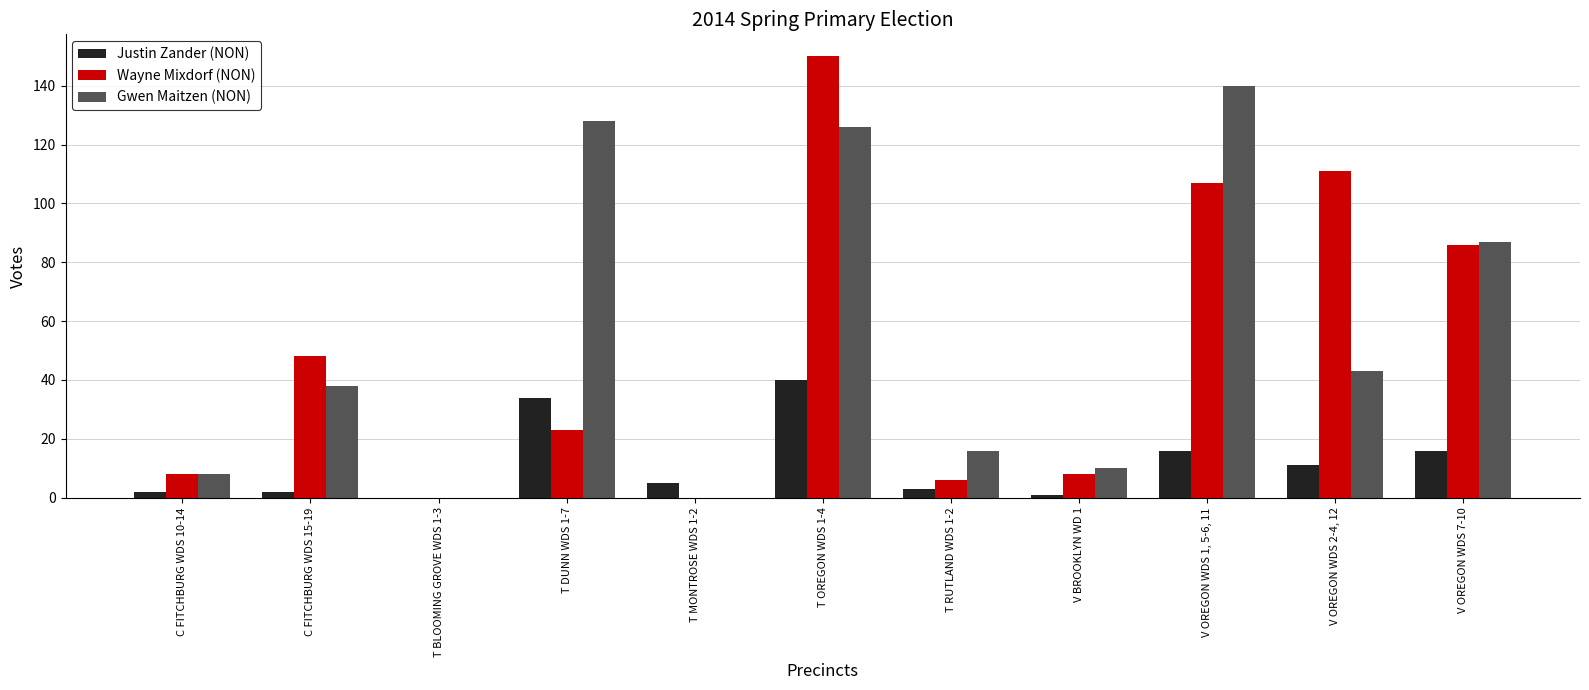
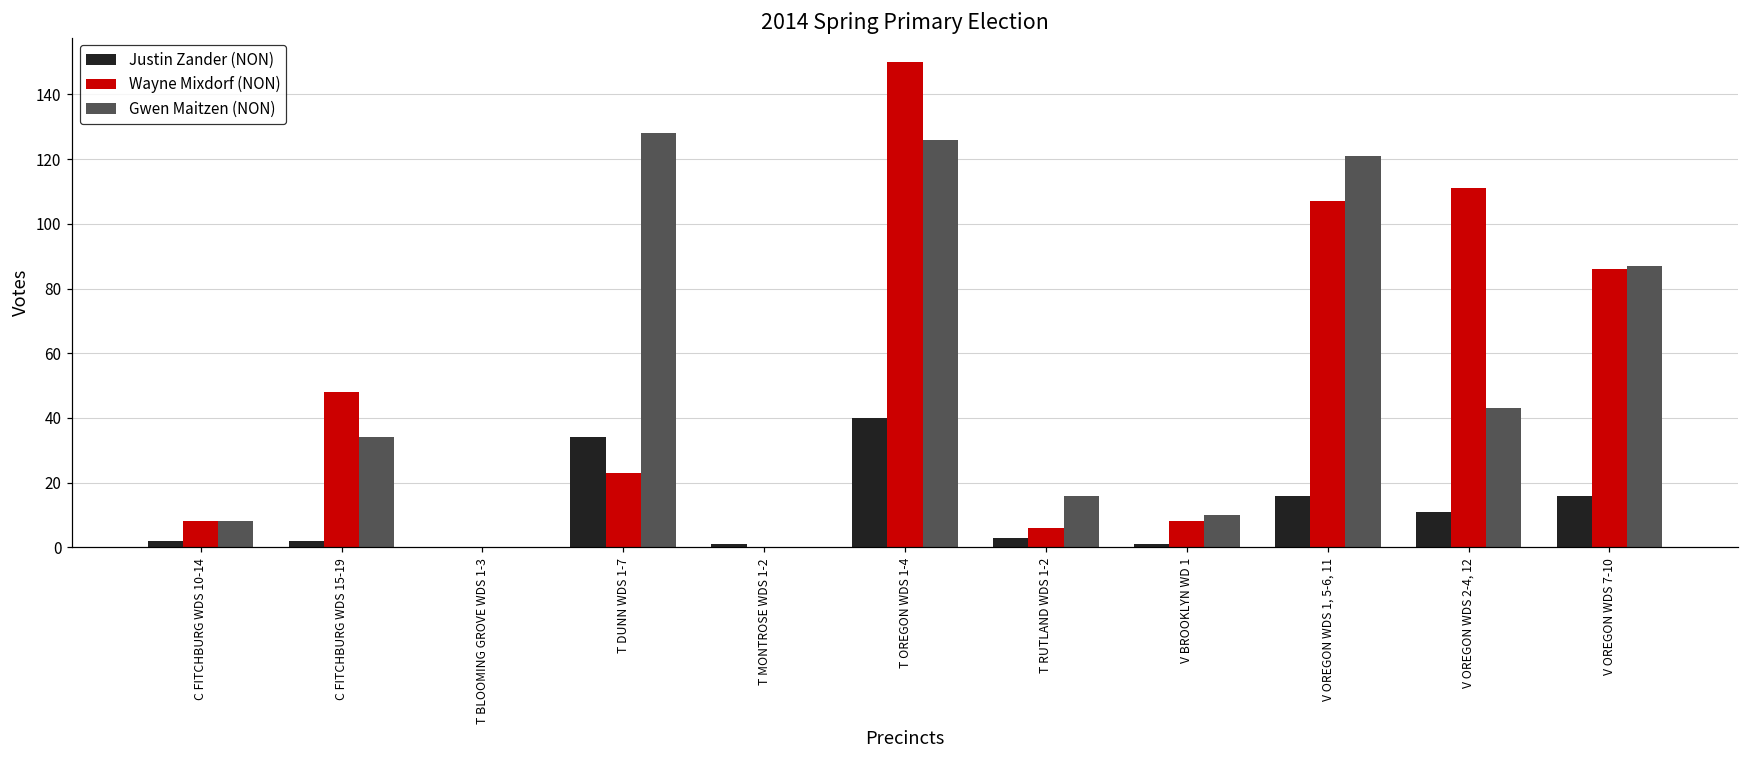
Gwen Maitzen (NON), C FITCHBURG WDS 15-19: 38 -> 34
Justin Zander (NON), T MONTROSE WDS 1-2: 5 -> 1
Gwen Maitzen (NON), V OREGON WDS 1, 5-6, 11: 140 -> 121
